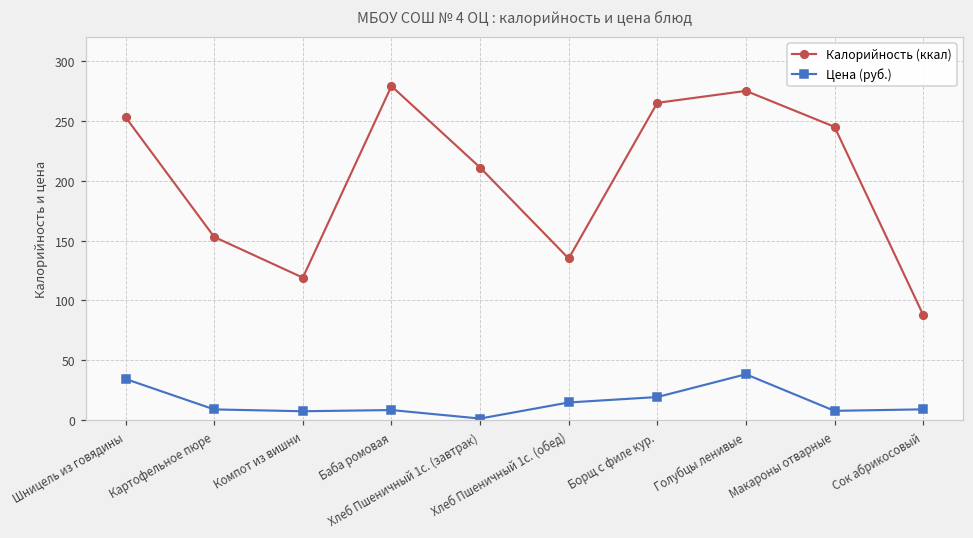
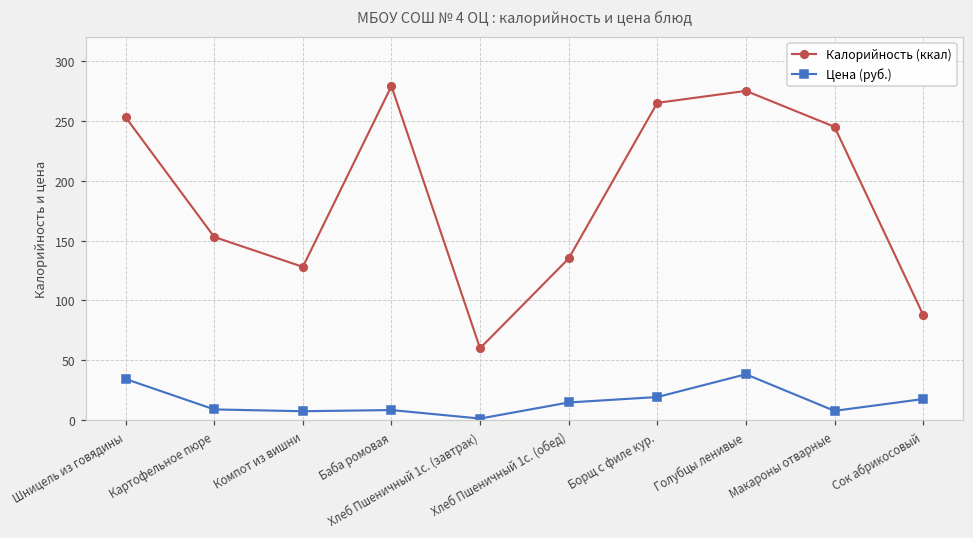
Калорийность (ккал), Компот из вишни: 119 -> 128
Калорийность (ккал), Хлеб Пшеничный 1с. (завтрак): 211 -> 60
Цена (руб.), Сок абрикосовый: 9 -> 18
